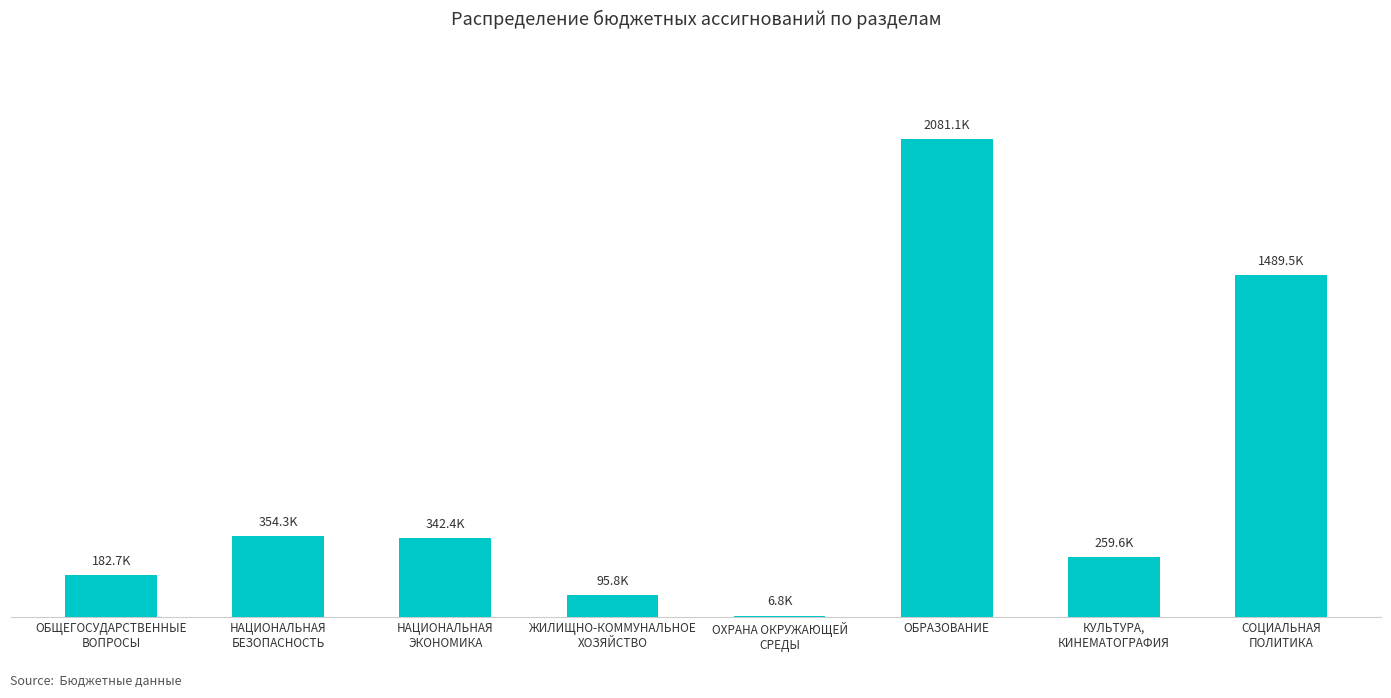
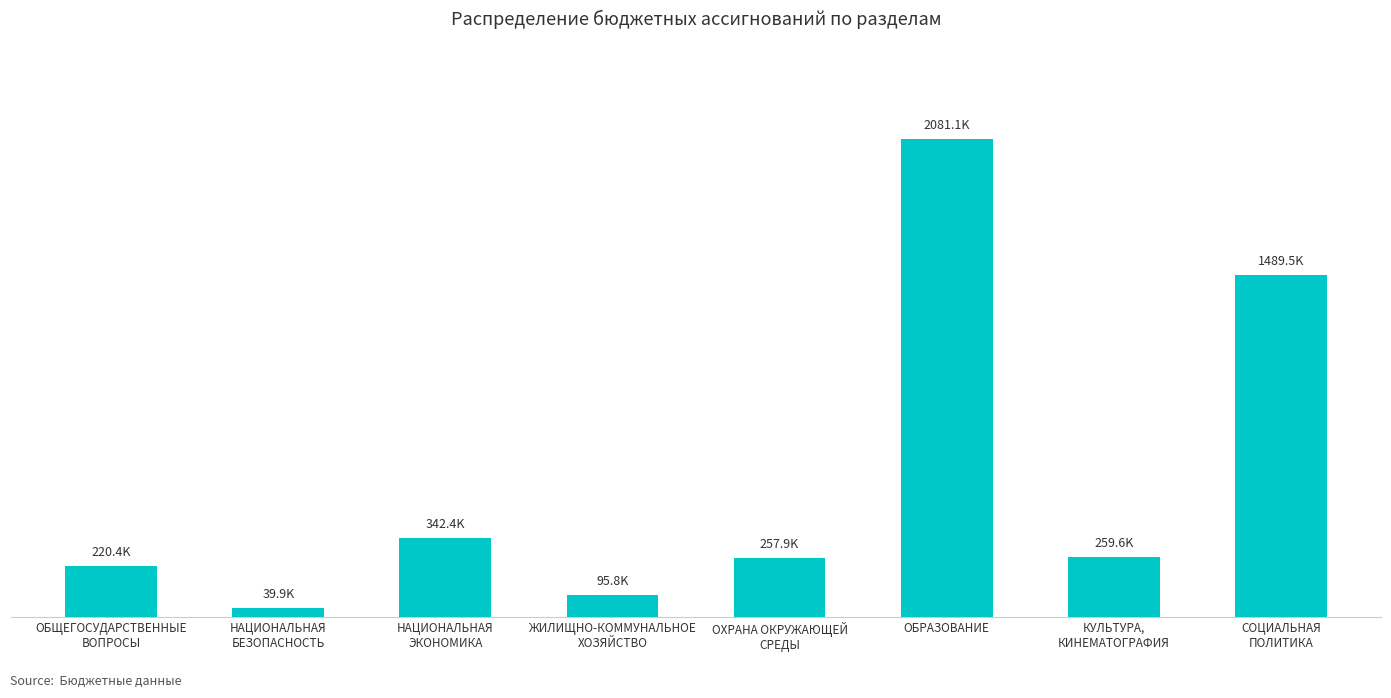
ОБЩЕГОСУДАРСТВЕННЫЕ ВОПРОСЫ: 182.7K -> 220.4K
НАЦИОНАЛЬНАЯ БЕЗОПАСНОСТЬ: 354.3K -> 39.9K
ОХРАНА ОКРУЖАЮЩЕЙ СРЕДЫ: 6.8K -> 257.9K
